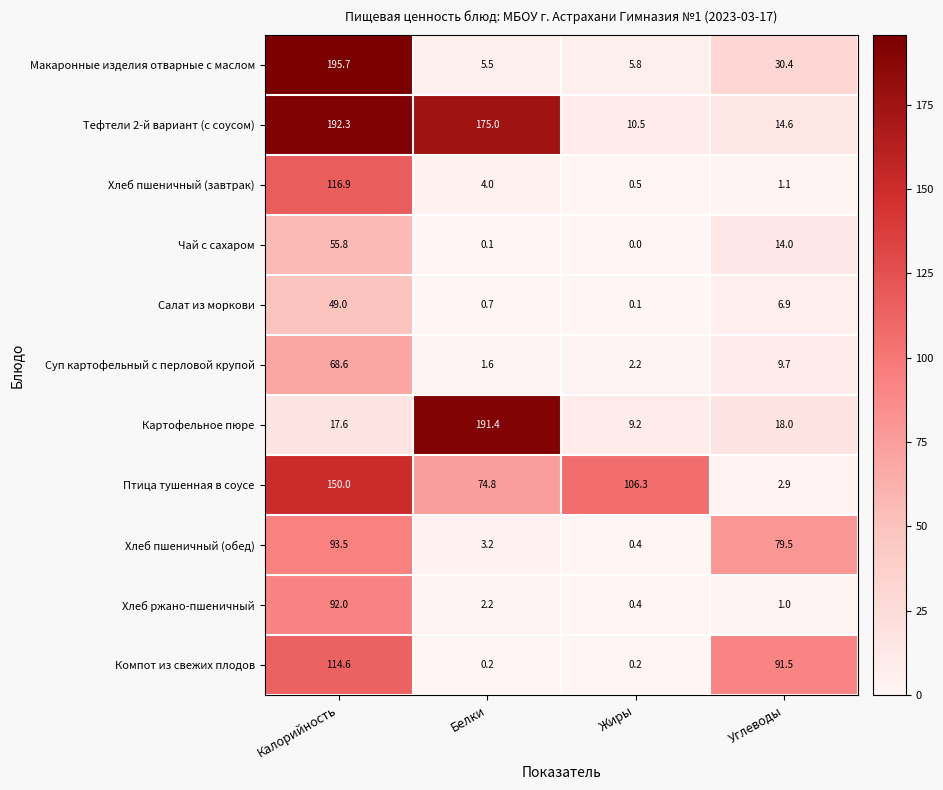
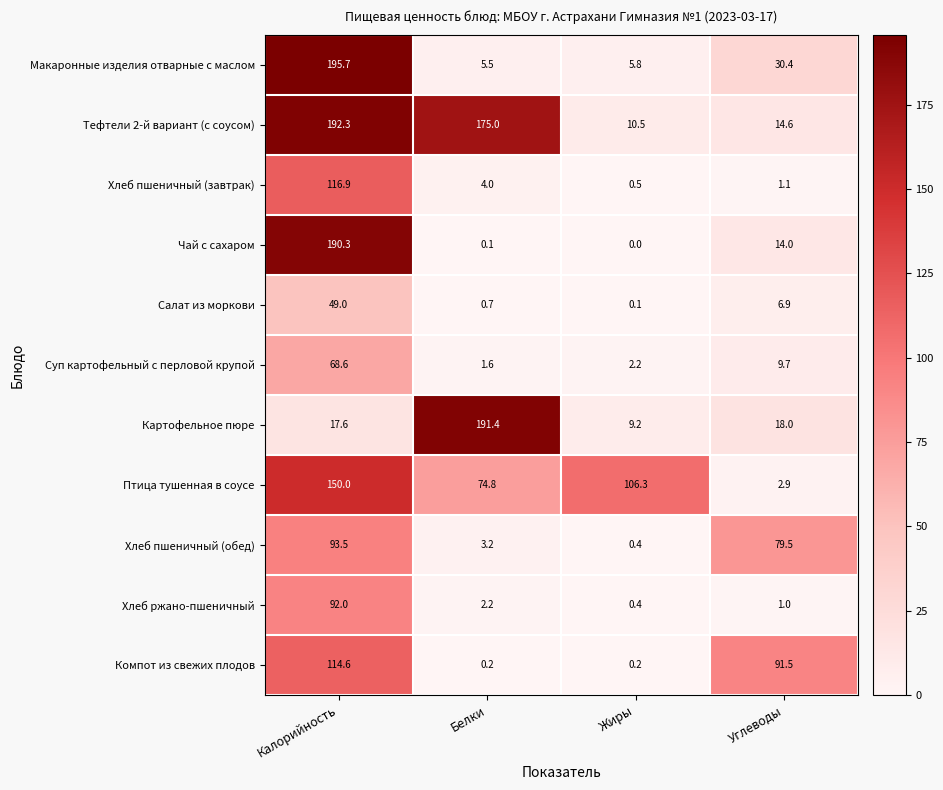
Чай с сахаром, Калорийность: 55.8 -> 190.3
